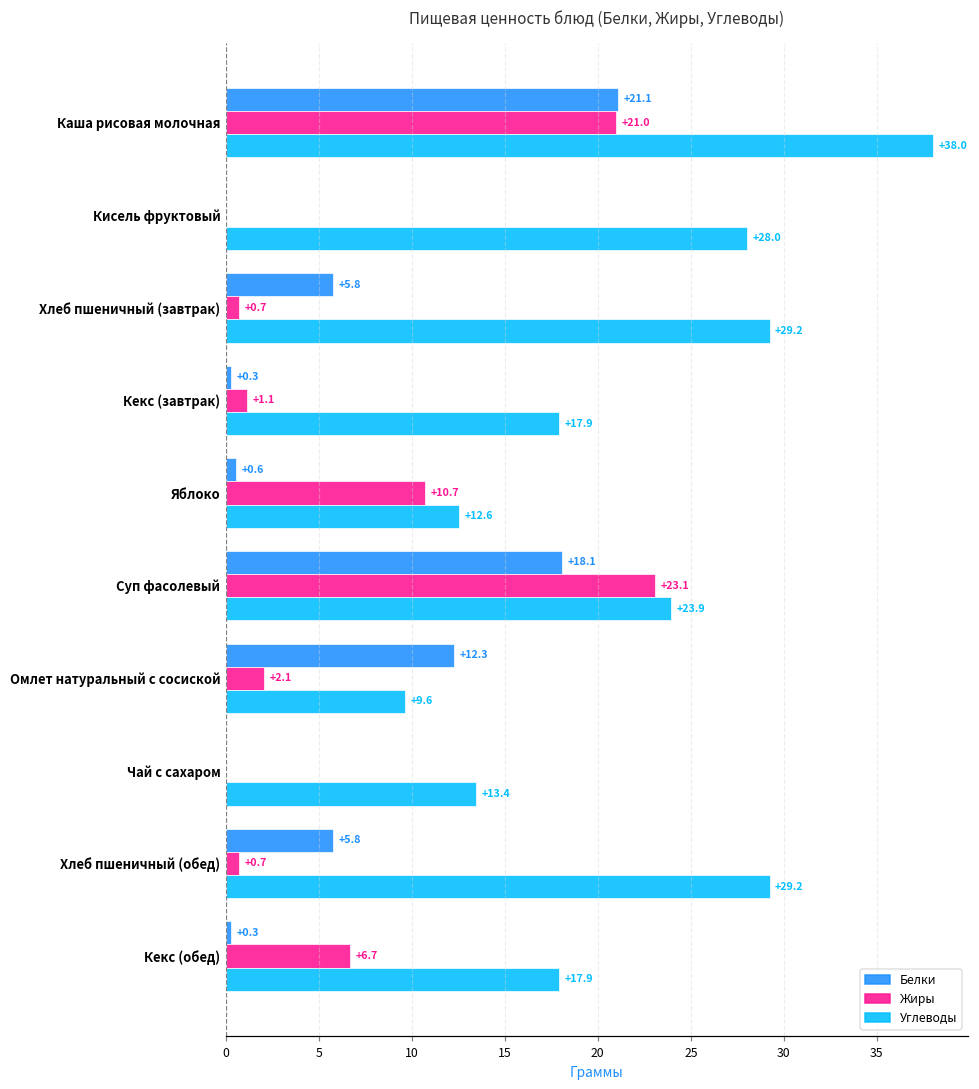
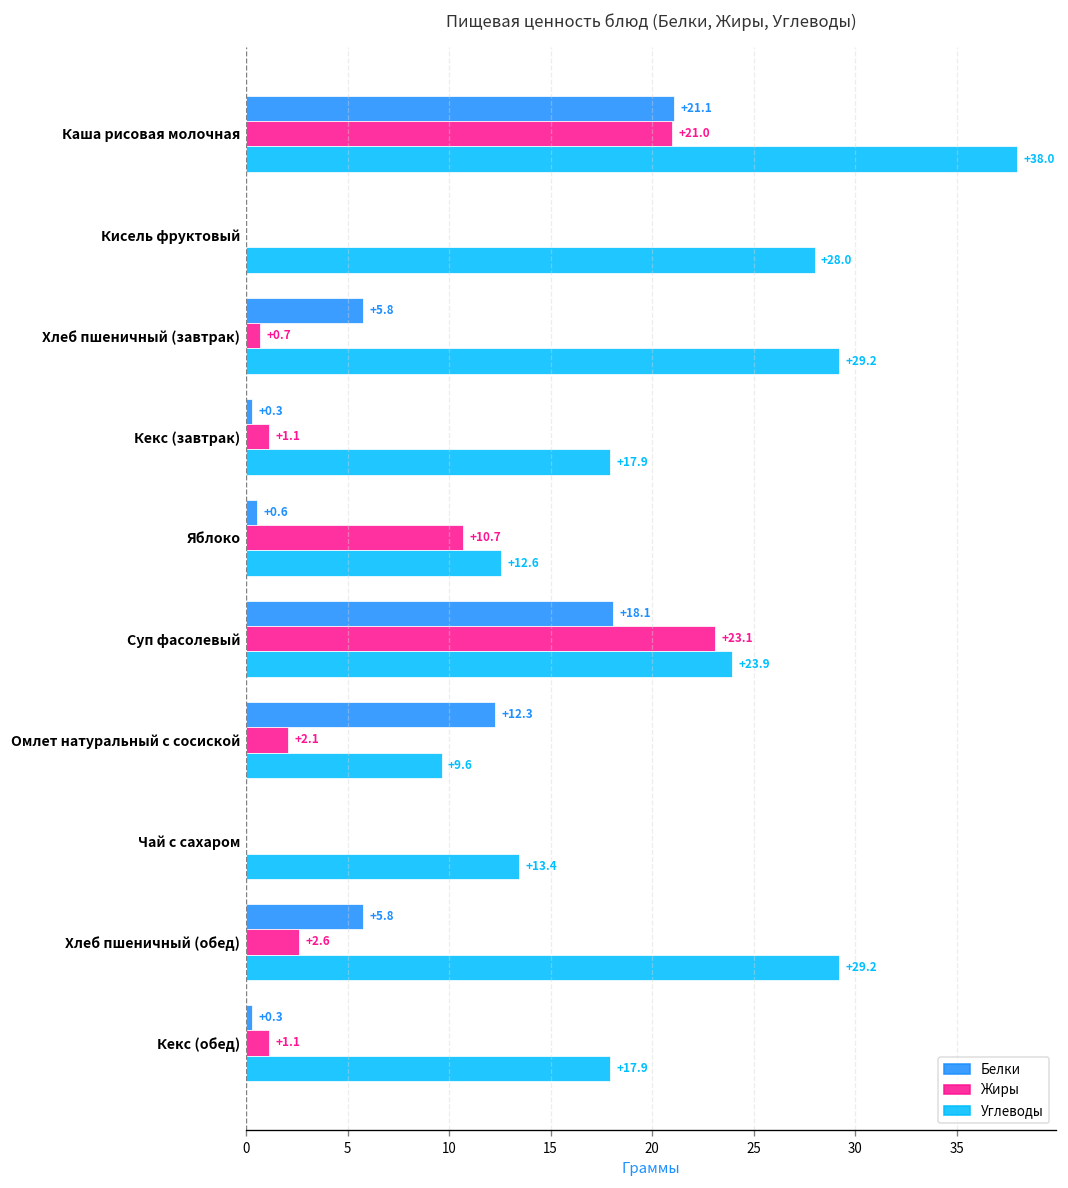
Жиры, Хлеб пшеничный (обед): +0.7 -> +2.6
Жиры, Кекс (обед): +6.7 -> +1.1
